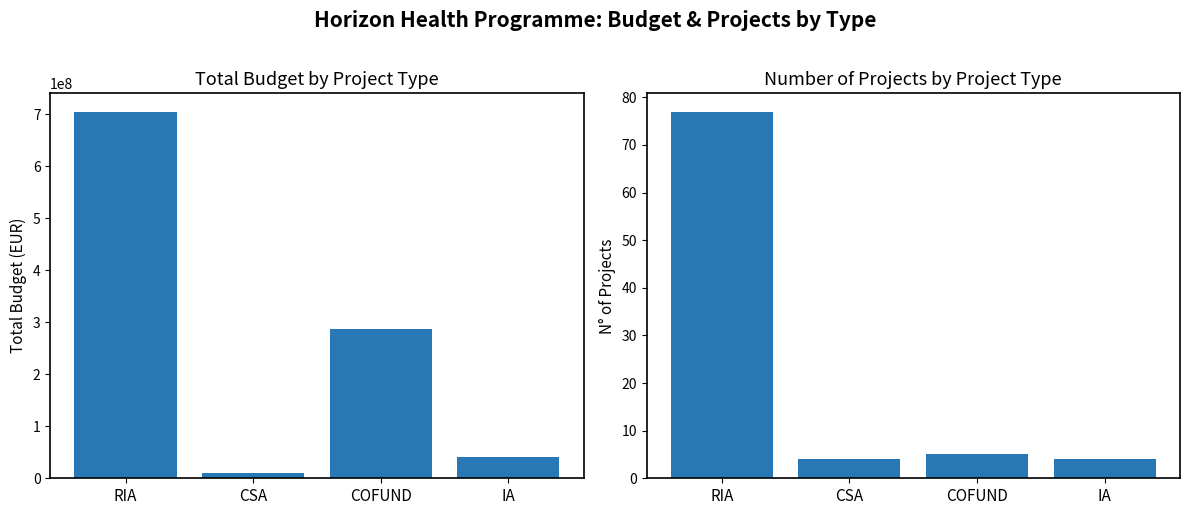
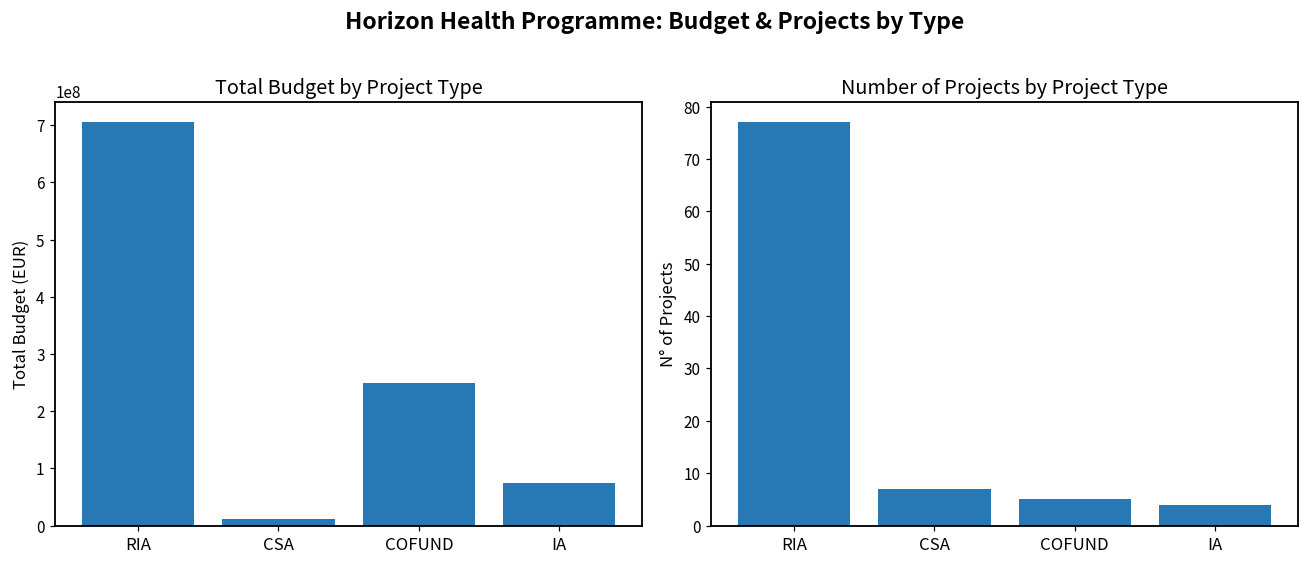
Total Budget by Project Type, COFUND: 290000000 -> 250000000
Total Budget by Project Type, IA: 40000000 -> 70000000
Number of Projects by Project Type, CSA: 4 -> 7
